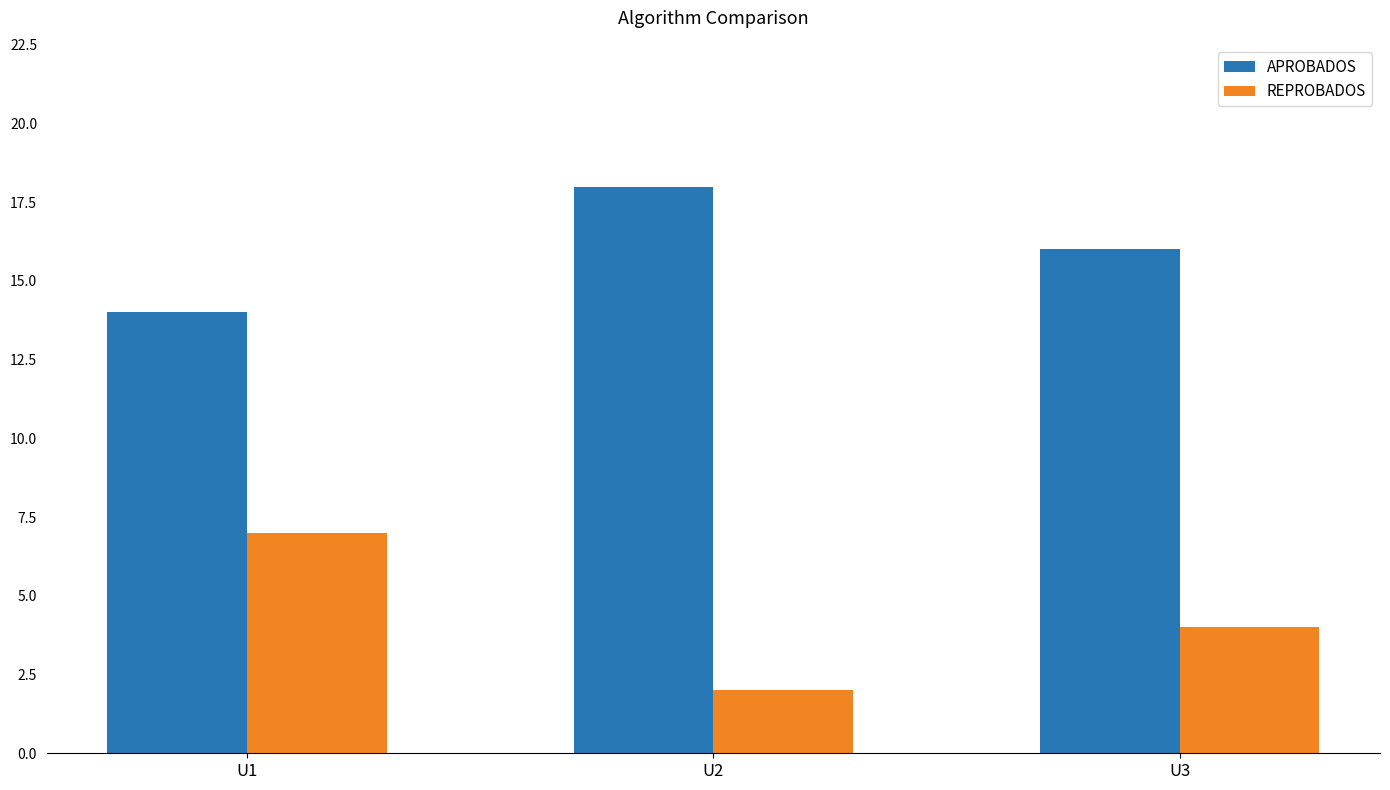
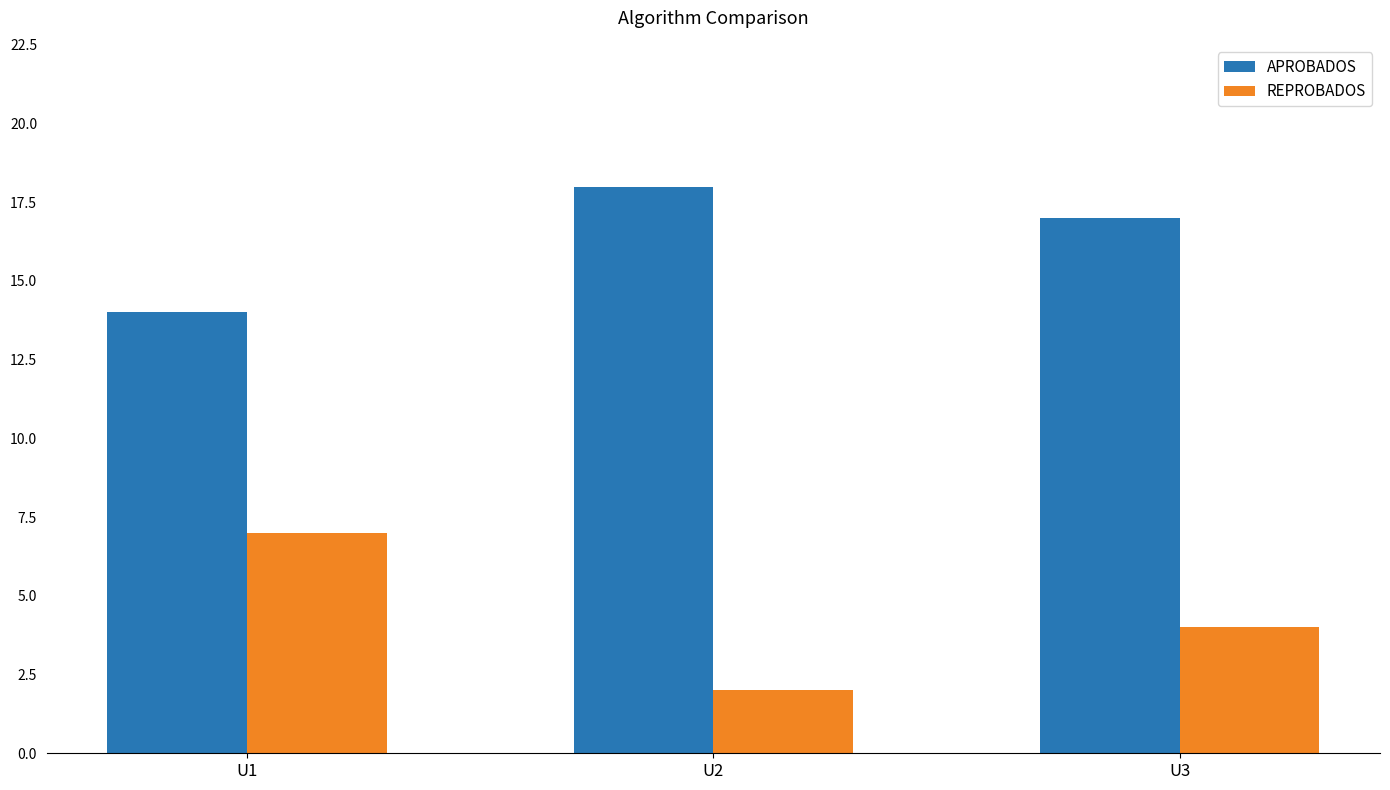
APROBADOS, U3: 16 -> 17
